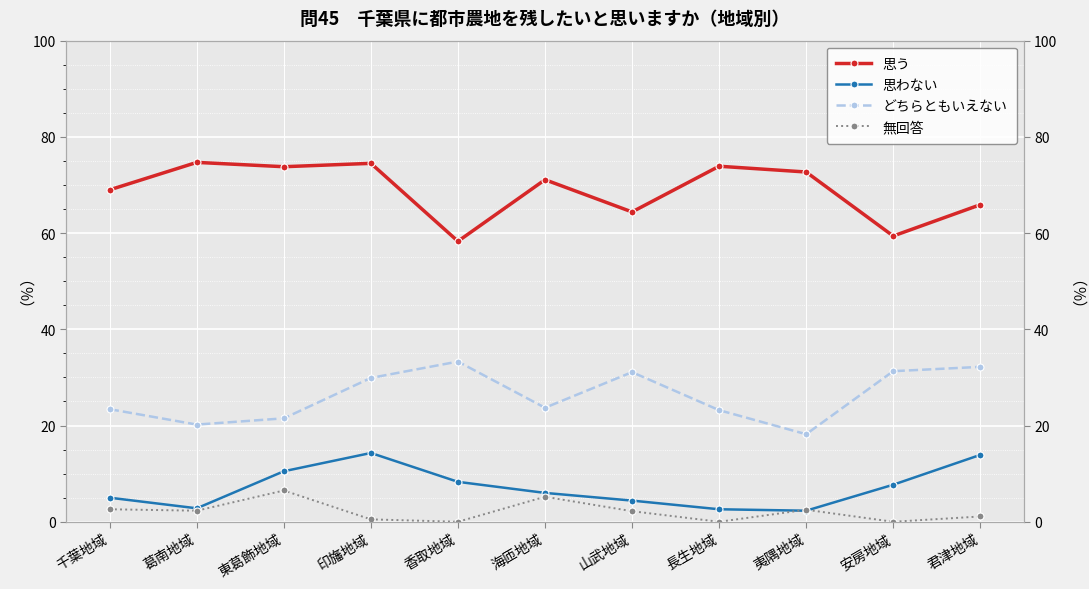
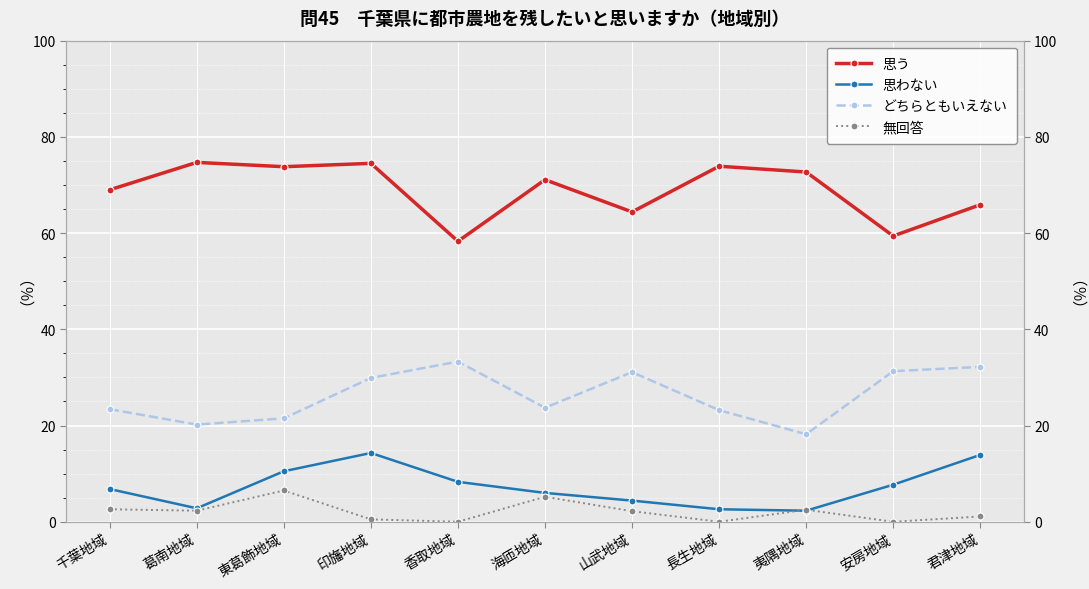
思わない, 千葉地域: 5 -> 7
